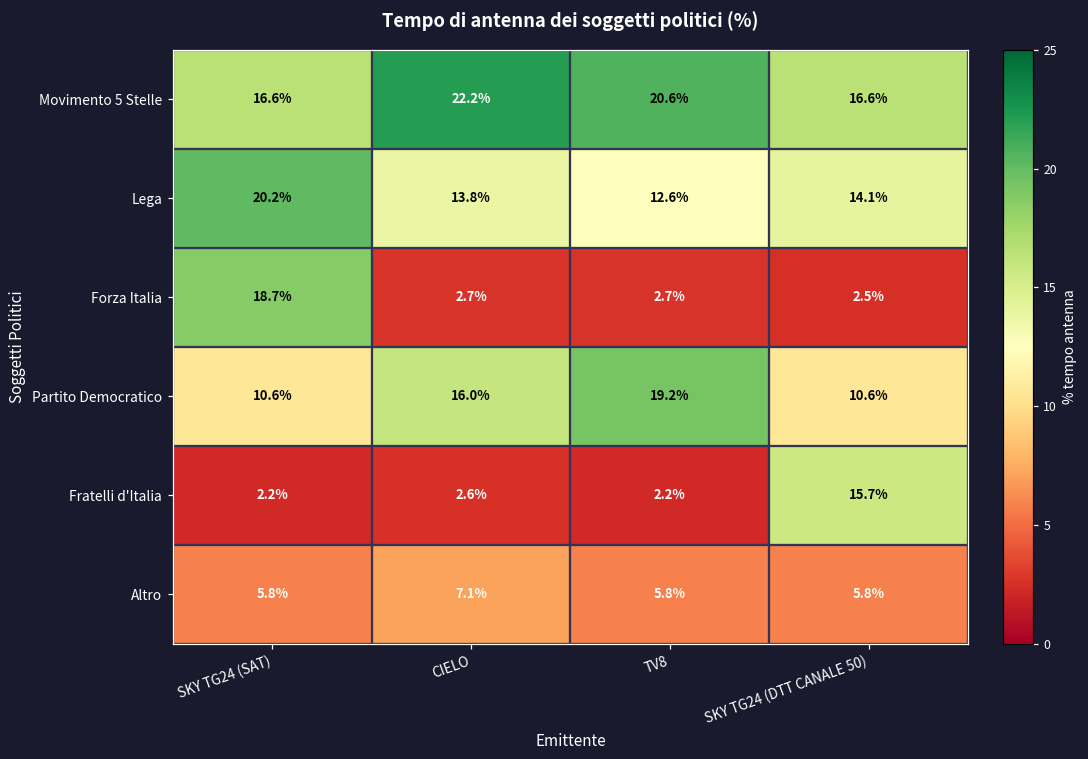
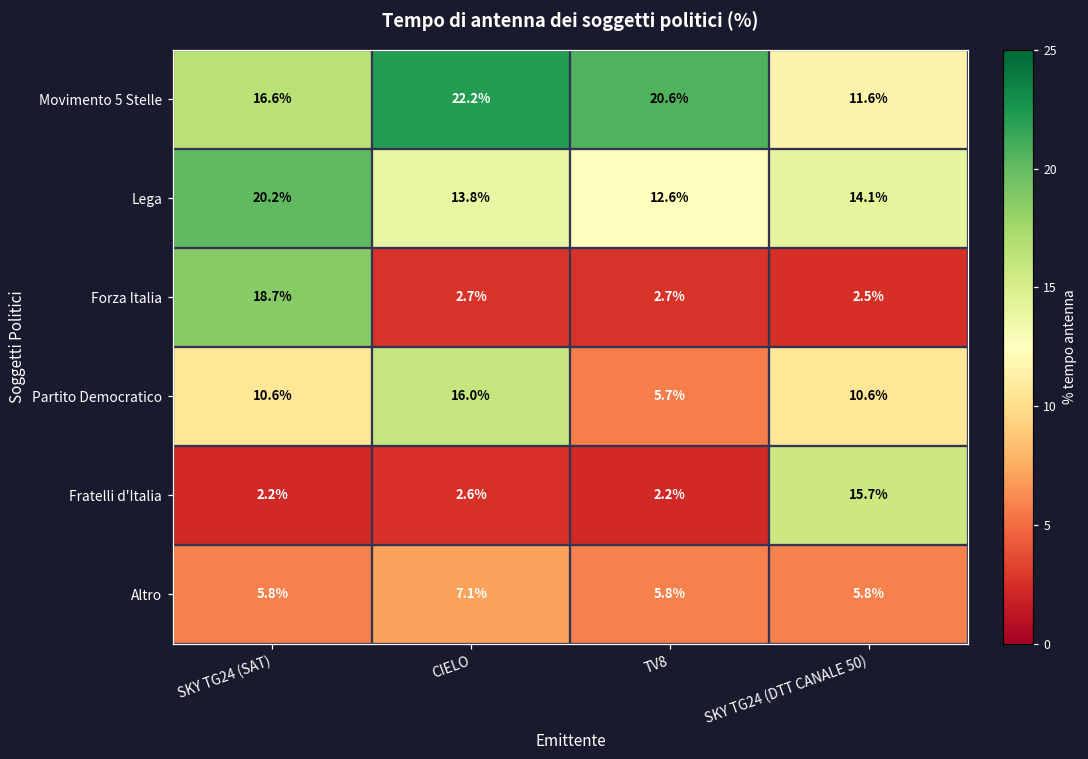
Movimento 5 Stelle, SKY TG24 (DTT CANALE 50): 16.6% -> 11.6%
Partito Democratico, TV8: 19.2% -> 5.7%
